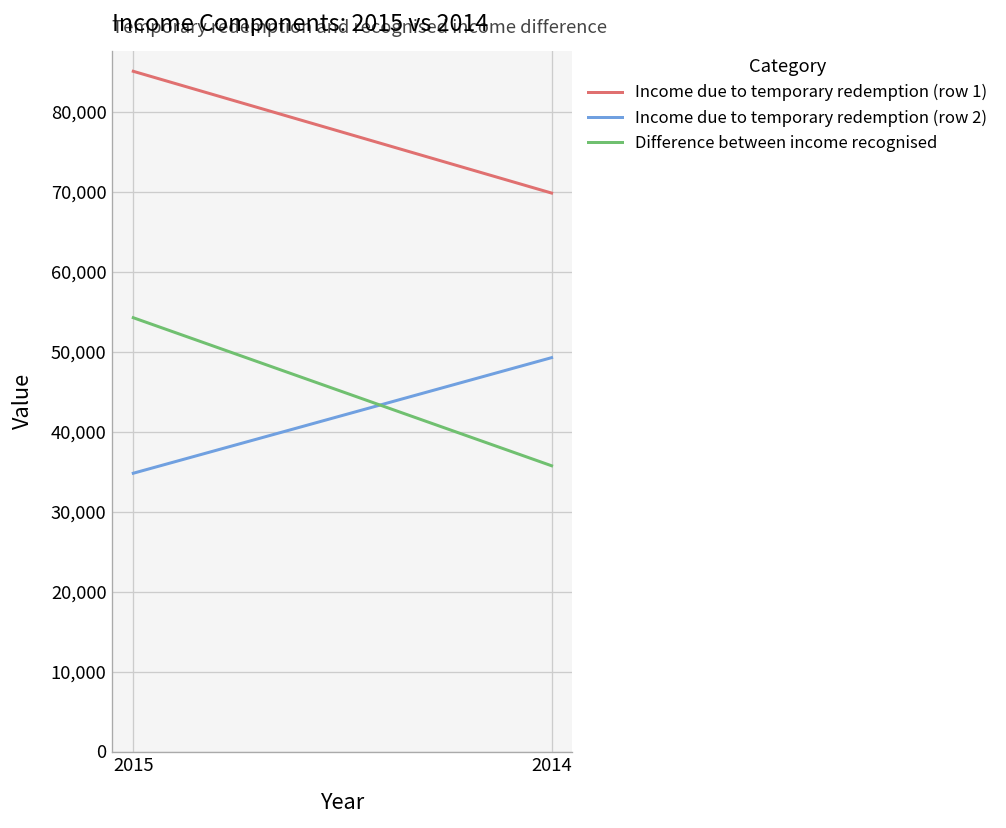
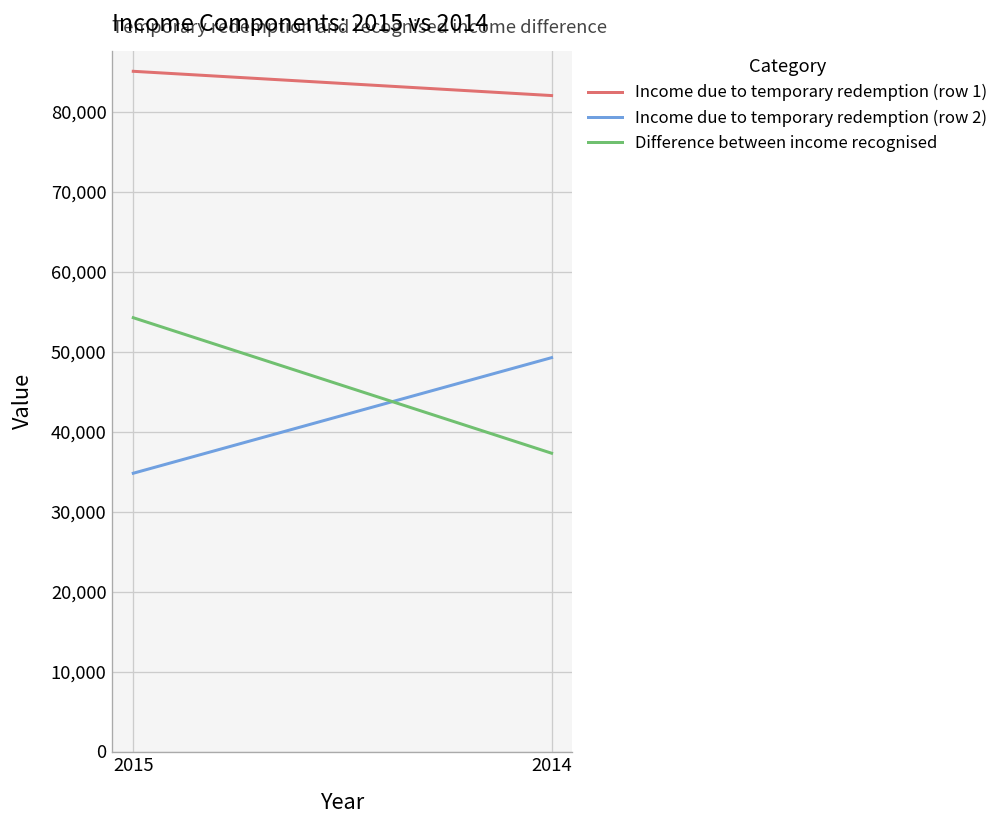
Income due to temporary redemption (row 1), 2014: 70,000 -> 82,000
Difference between income recognised, 2014: 36,000 -> 37,000
